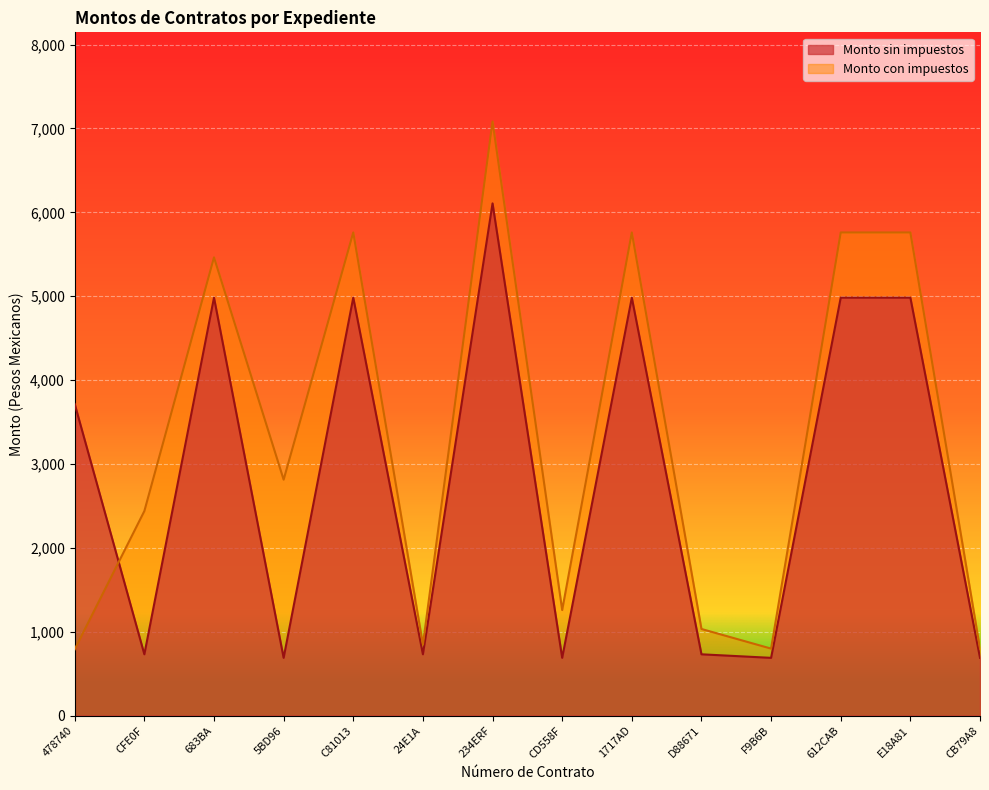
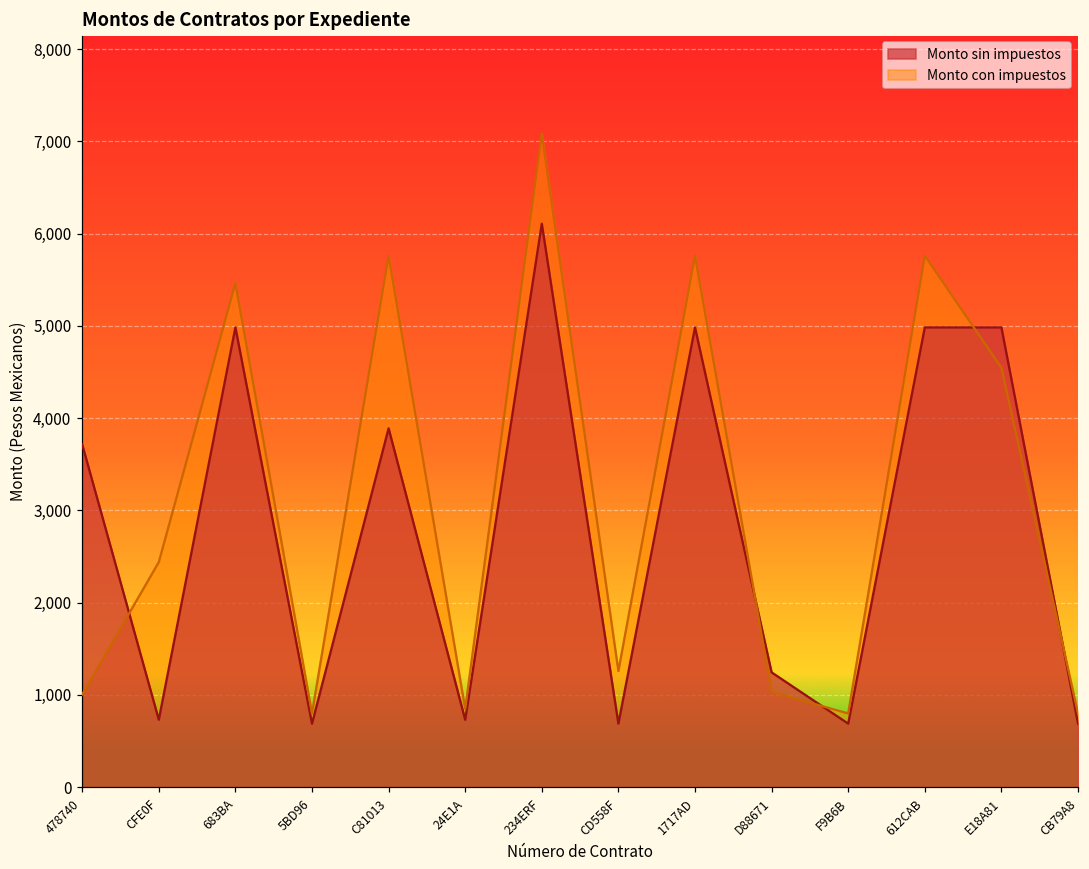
Monto con impuestos, 478740: 800 -> 1,000
Monto con impuestos, 5BD96: 2,800 -> 800
Monto sin impuestos, C81013: 5,000 -> 3,900
Monto sin impuestos, D88671: 700 -> 1,200
Monto con impuestos, E18A81: 5,800 -> 4,500
